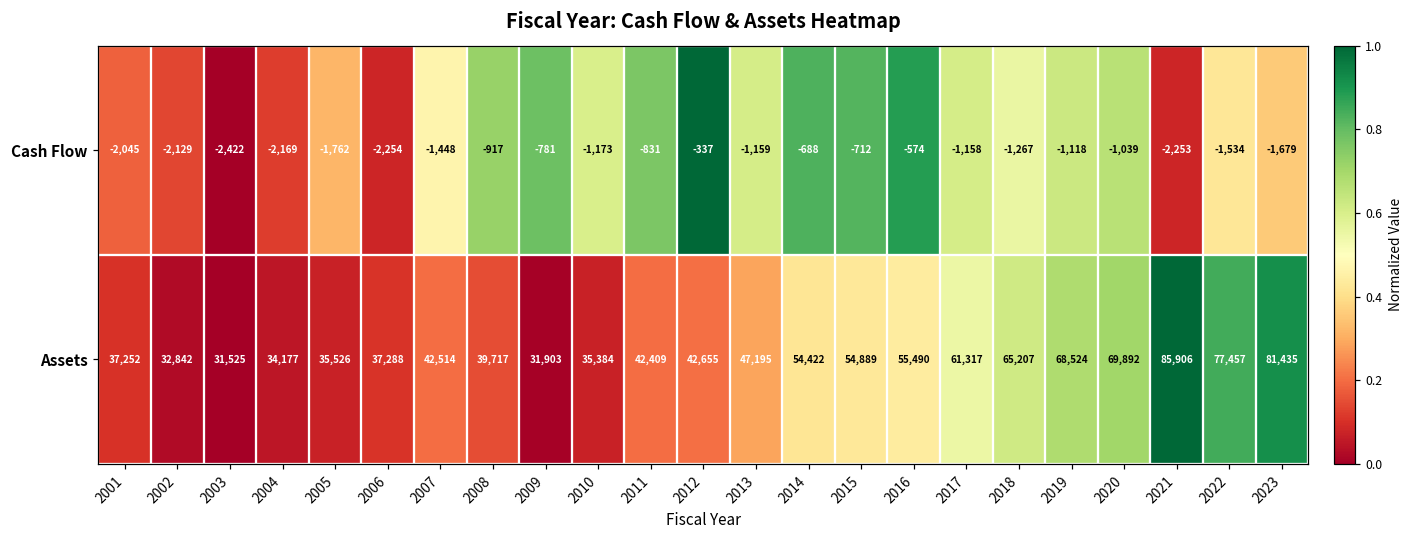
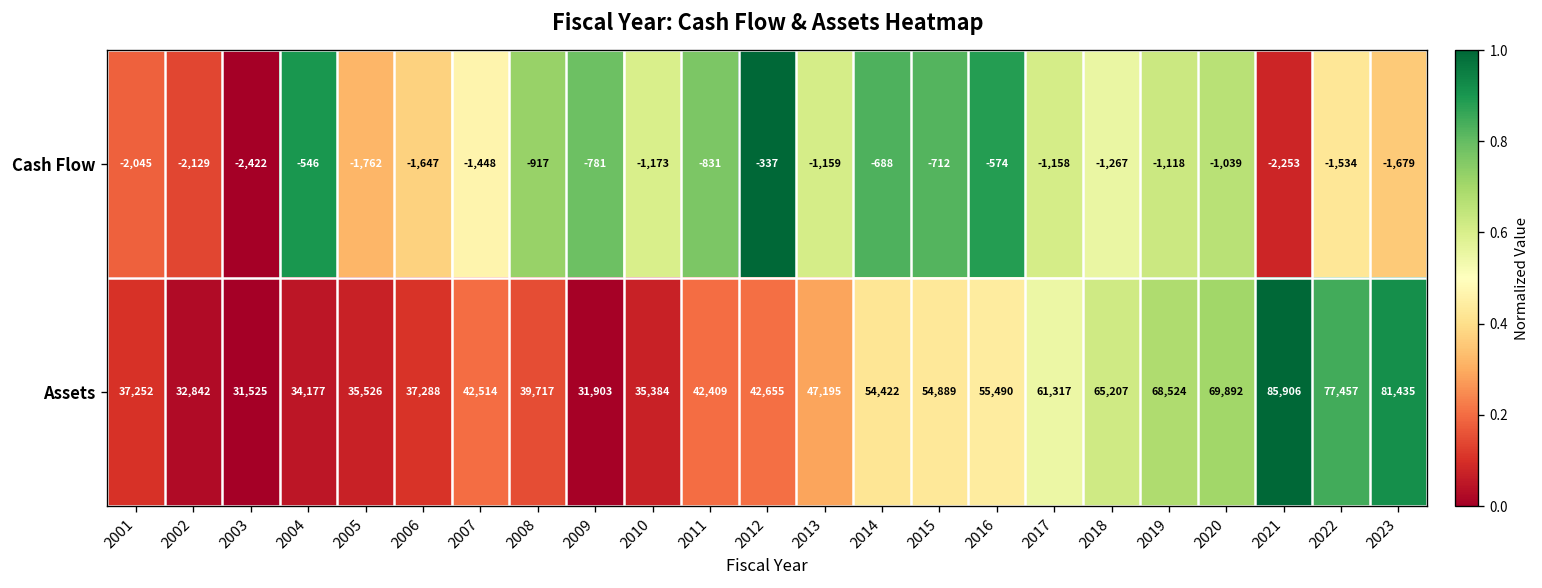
Cash Flow, 2004: -2,169 -> -546
Cash Flow, 2006: -2,254 -> -1,647
